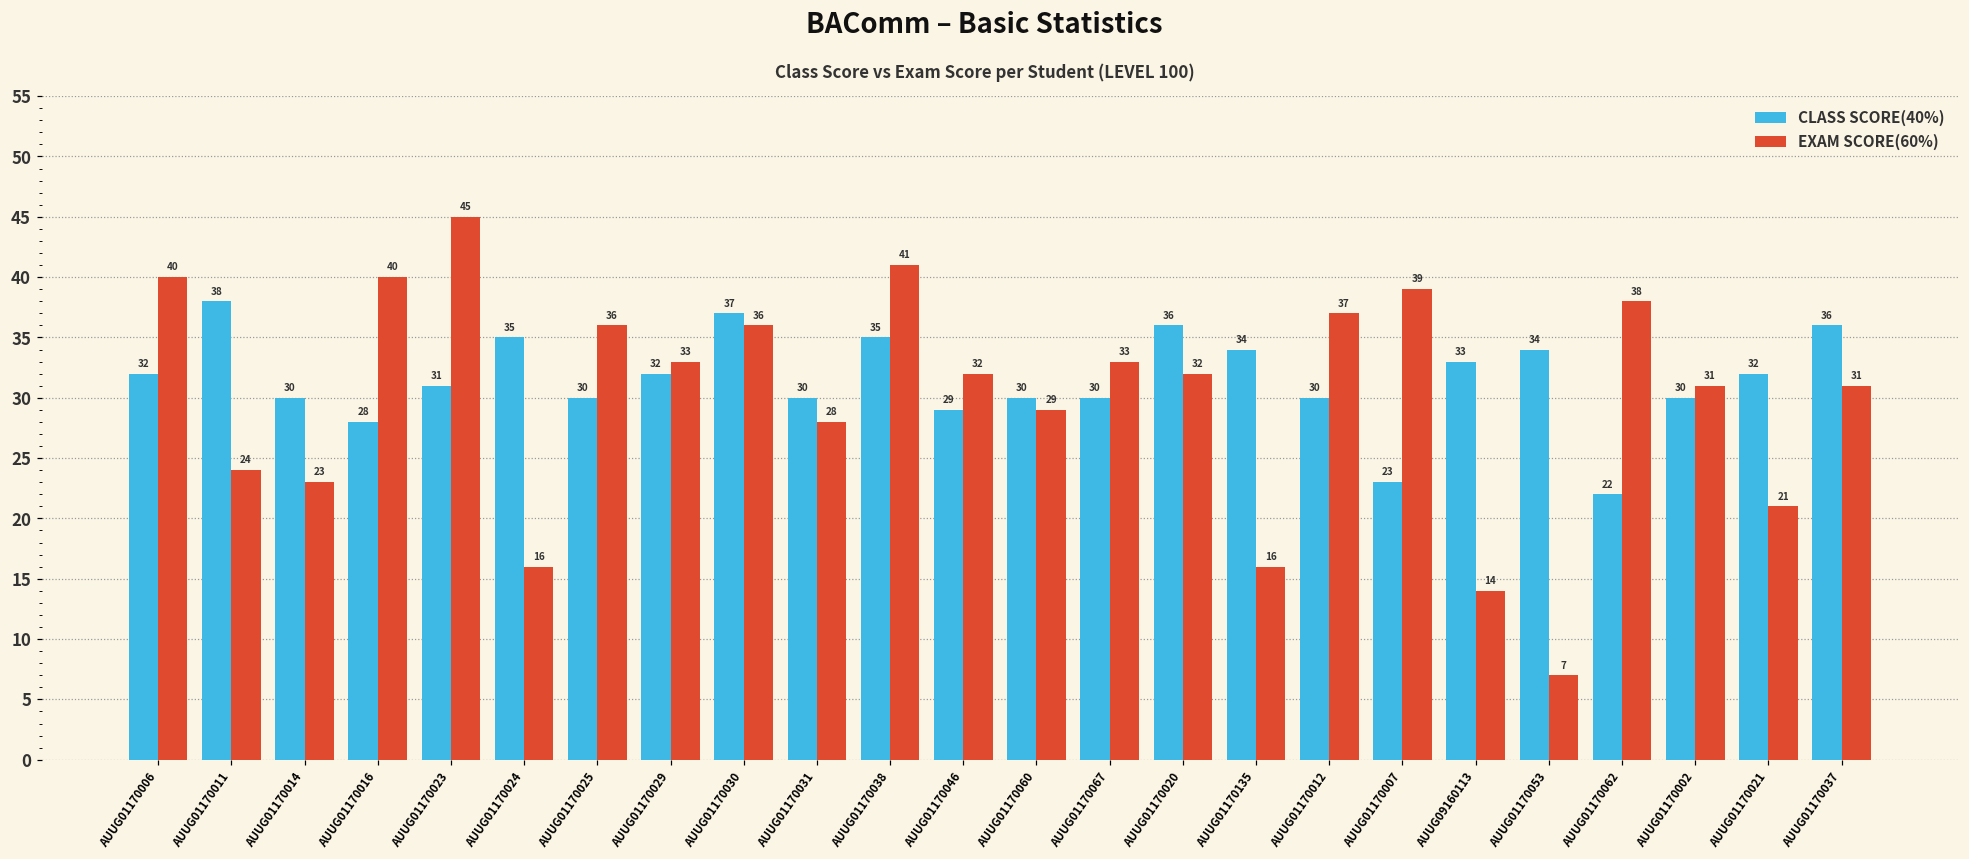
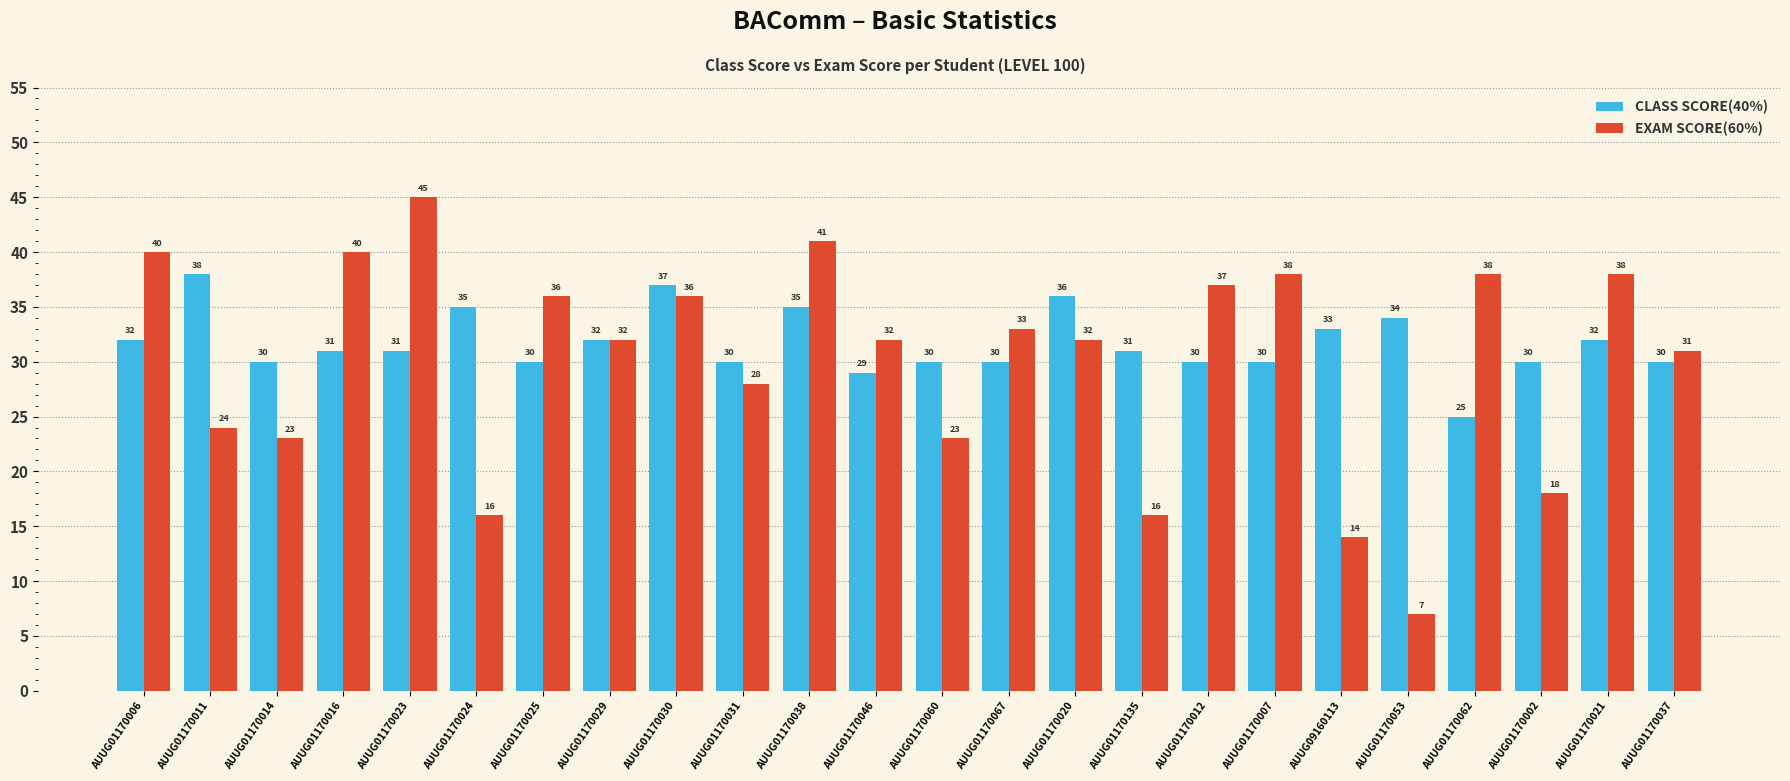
CLASS SCORE(40%), AUUG01170016: 28 -> 31
EXAM SCORE(60%), AUUG01170029: 33 -> 32
EXAM SCORE(60%), AUUG01170060: 29 -> 23
CLASS SCORE(40%), AUUG01170135: 34 -> 31
CLASS SCORE(40%), AUUG01170007: 23 -> 30
EXAM SCORE(60%), AUUG01170007: 39 -> 38
CLASS SCORE(40%), AUUG01170062: 22 -> 25
EXAM SCORE(60%), AUUG01170002: 31 -> 18
EXAM SCORE(60%), AUUG01170021: 21 -> 38
CLASS SCORE(40%), AUUG01170037: 36 -> 30
